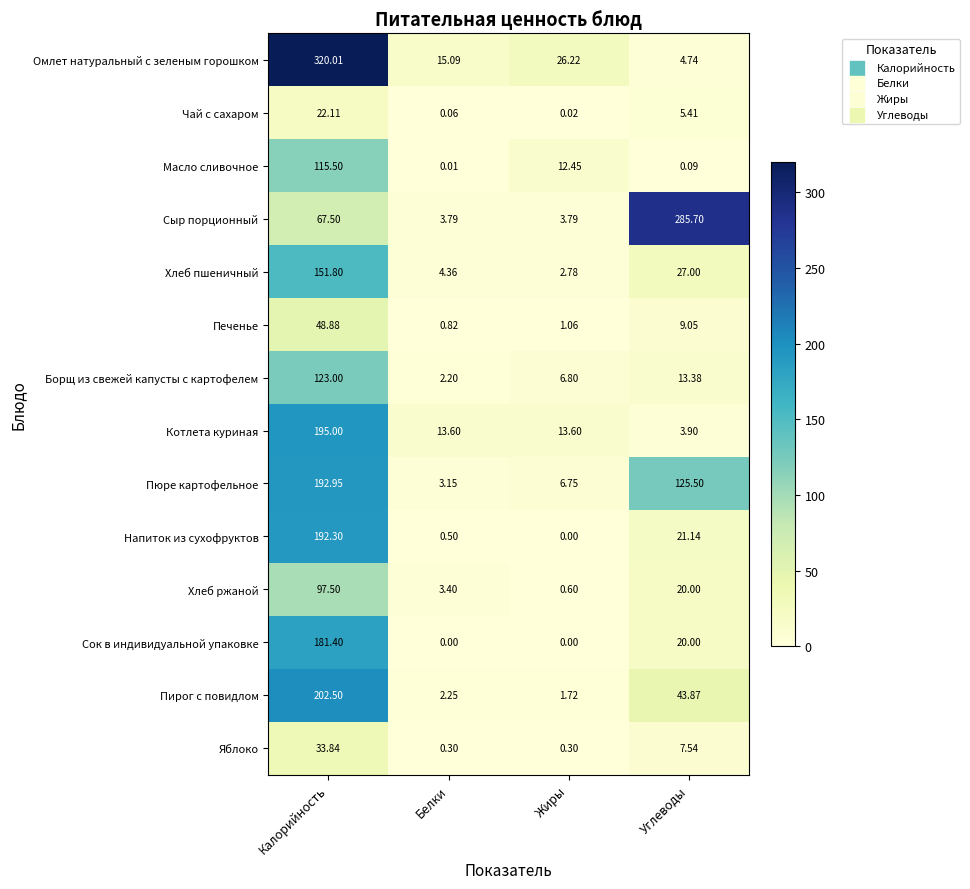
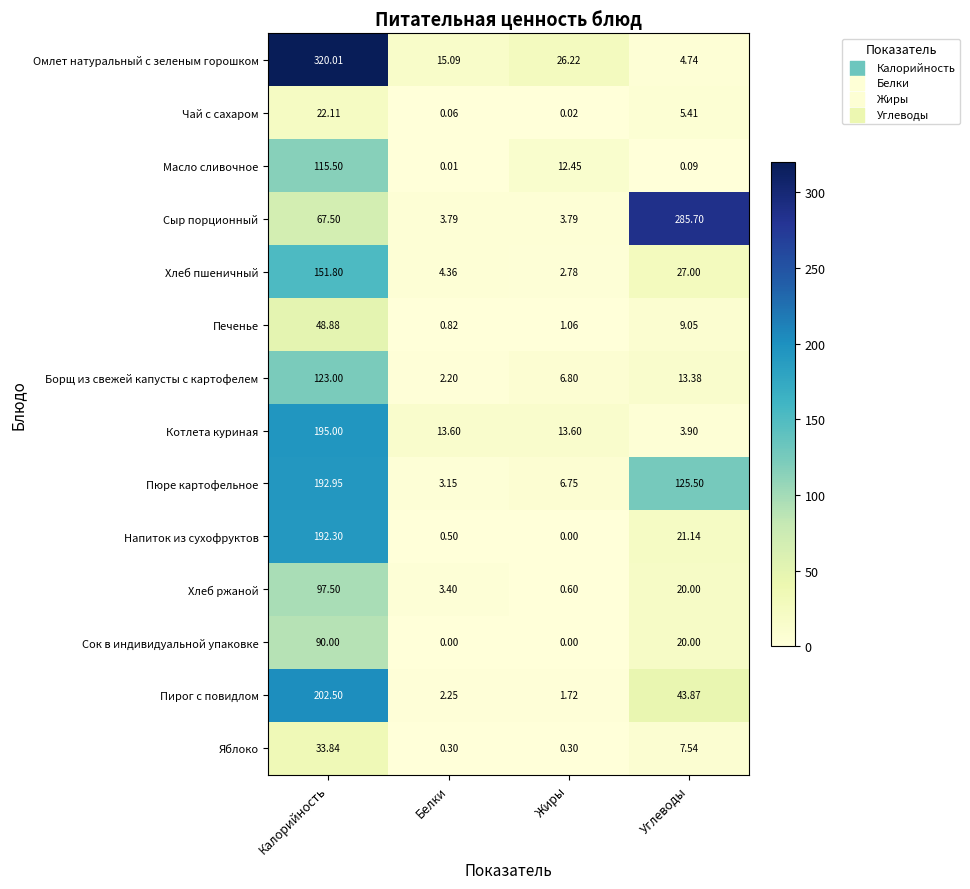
Сок в индивидуальной упаковке, Калорийность: 181.40 -> 90.00
